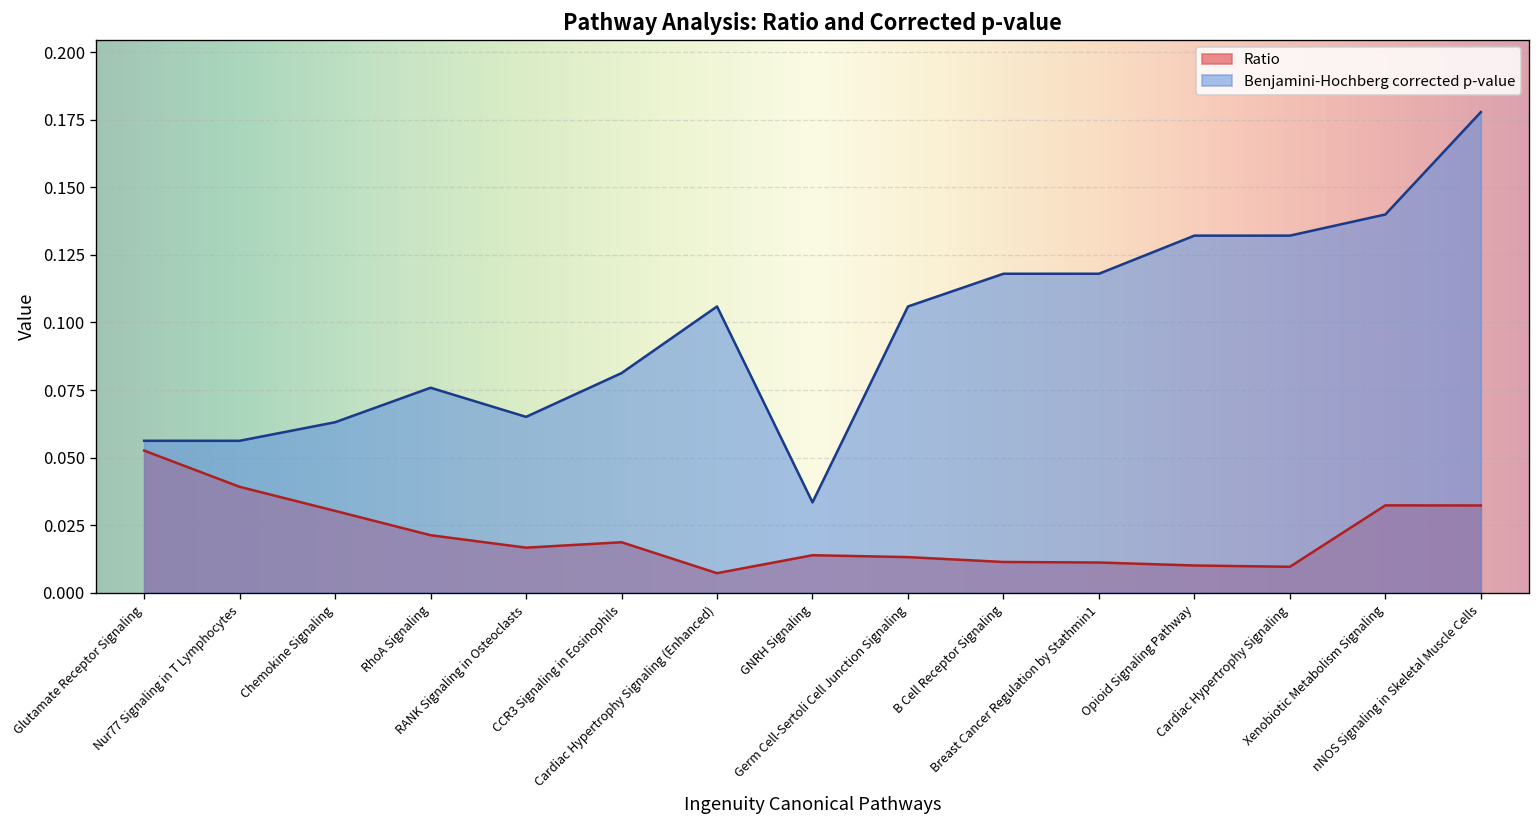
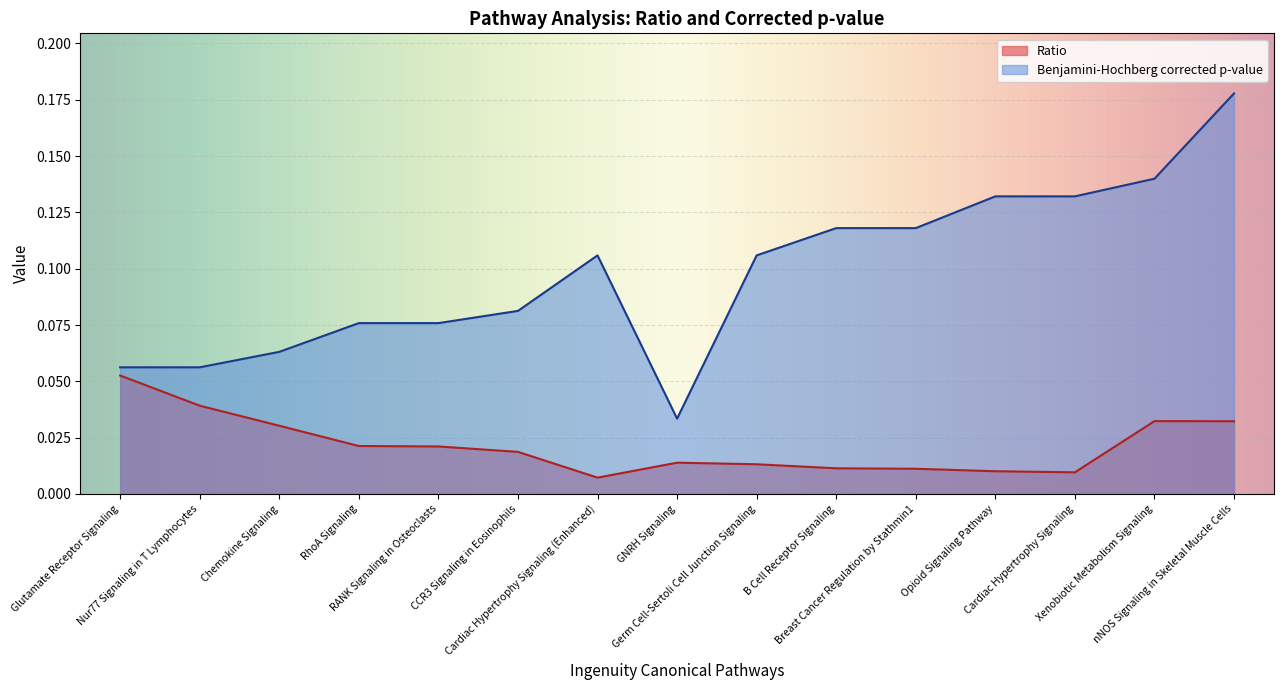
Ratio, RANK Signaling in Osteoclasts: 0.017 -> 0.021
Benjamini-Hochberg corrected p-value, RANK Signaling in Osteoclasts: 0.065 -> 0.076
